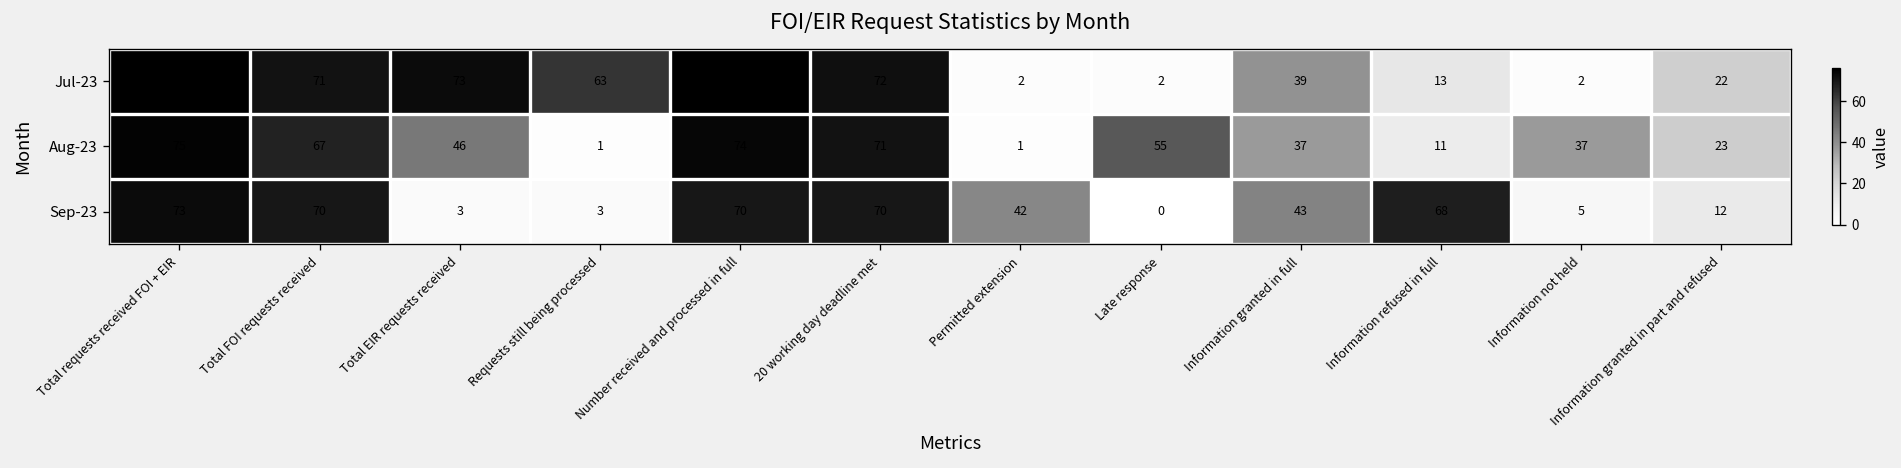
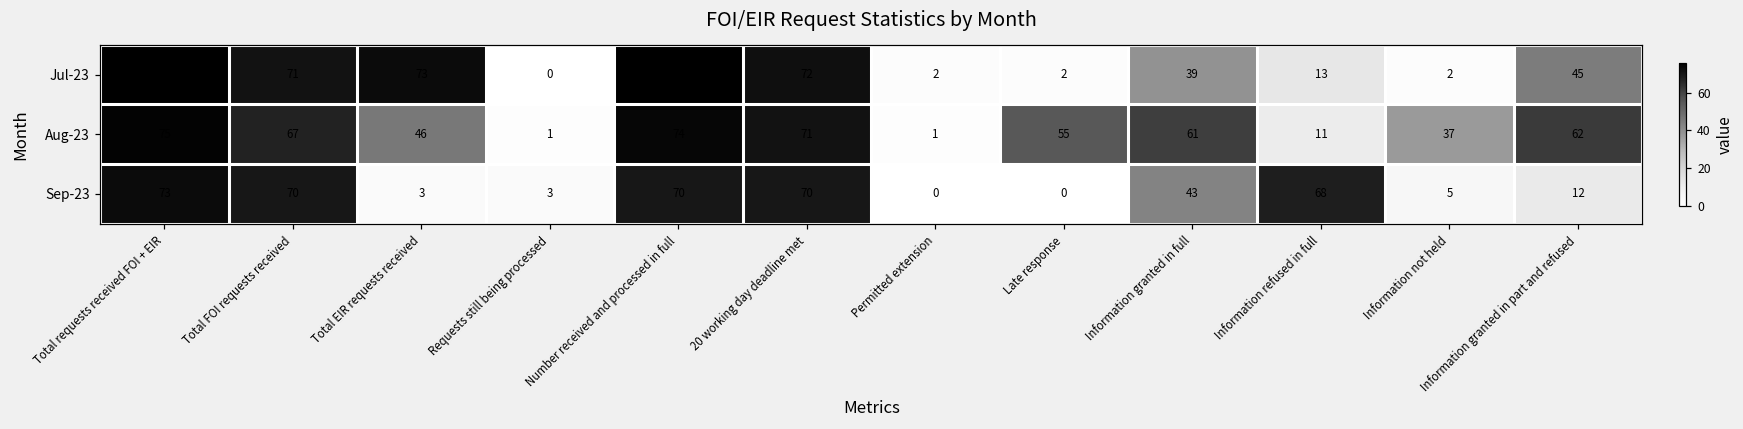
Jul-23, Requests still being processed: 63 -> 0
Jul-23, Information granted in part and refused: 22 -> 45
Aug-23, Information granted in full: 37 -> 61
Aug-23, Information granted in part and refused: 23 -> 62
Sep-23, Permitted extension: 42 -> 0
